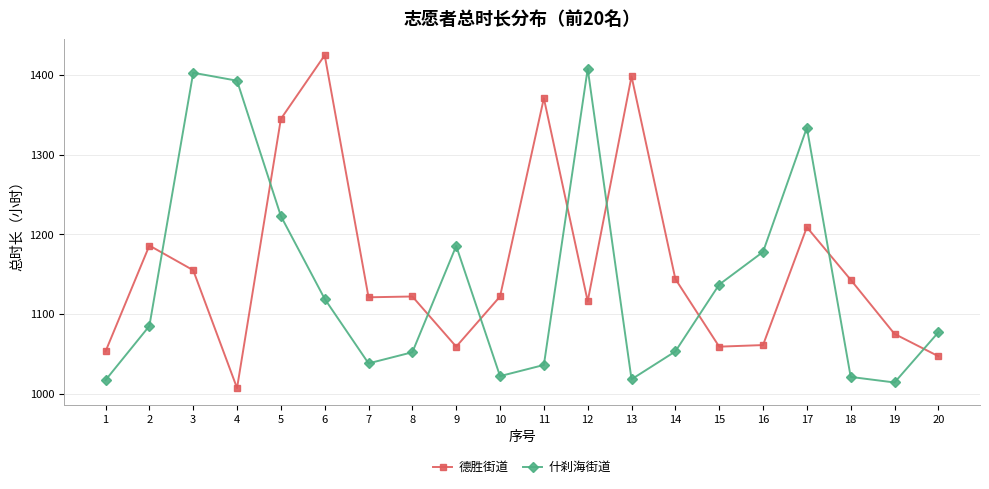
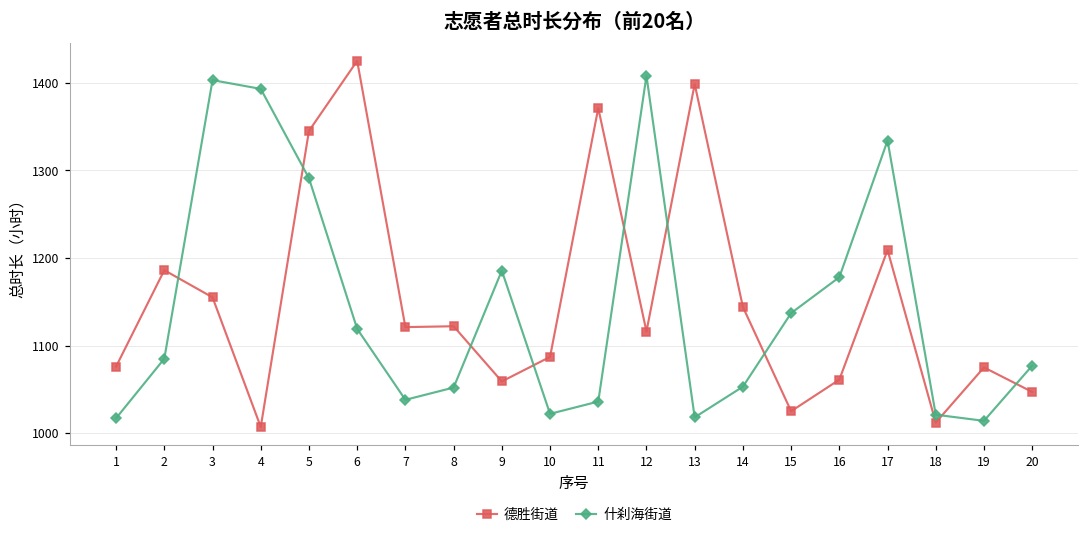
德胜街道, 1: 1050 -> 1080
什刹海街道, 5: 1220 -> 1290
德胜街道, 10: 1120 -> 1090
德胜街道, 15: 1060 -> 1030
德胜街道, 18: 1140 -> 1010
